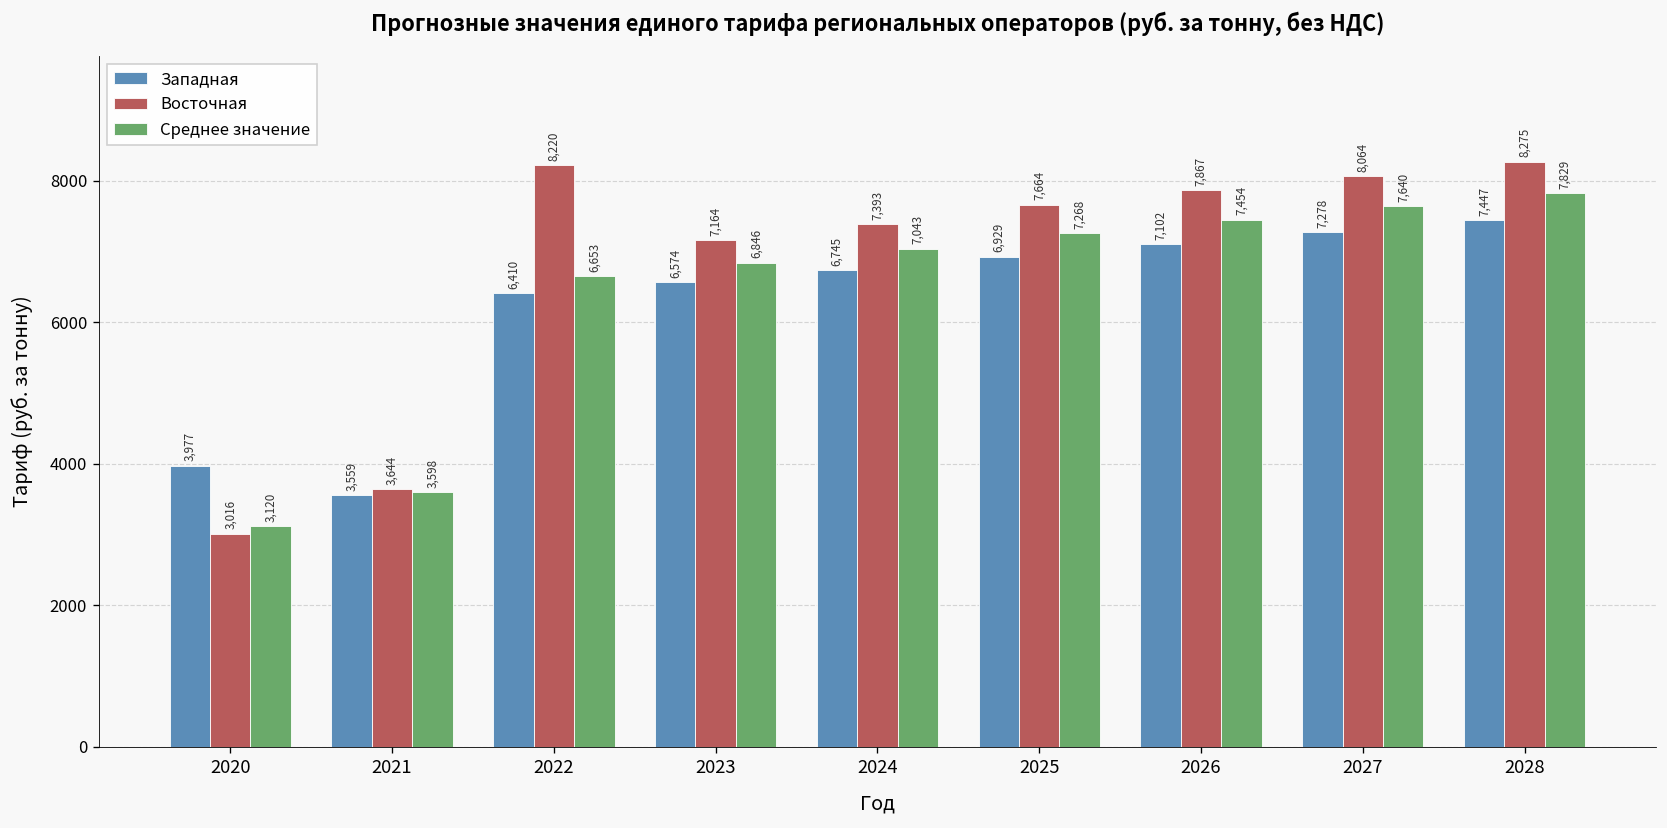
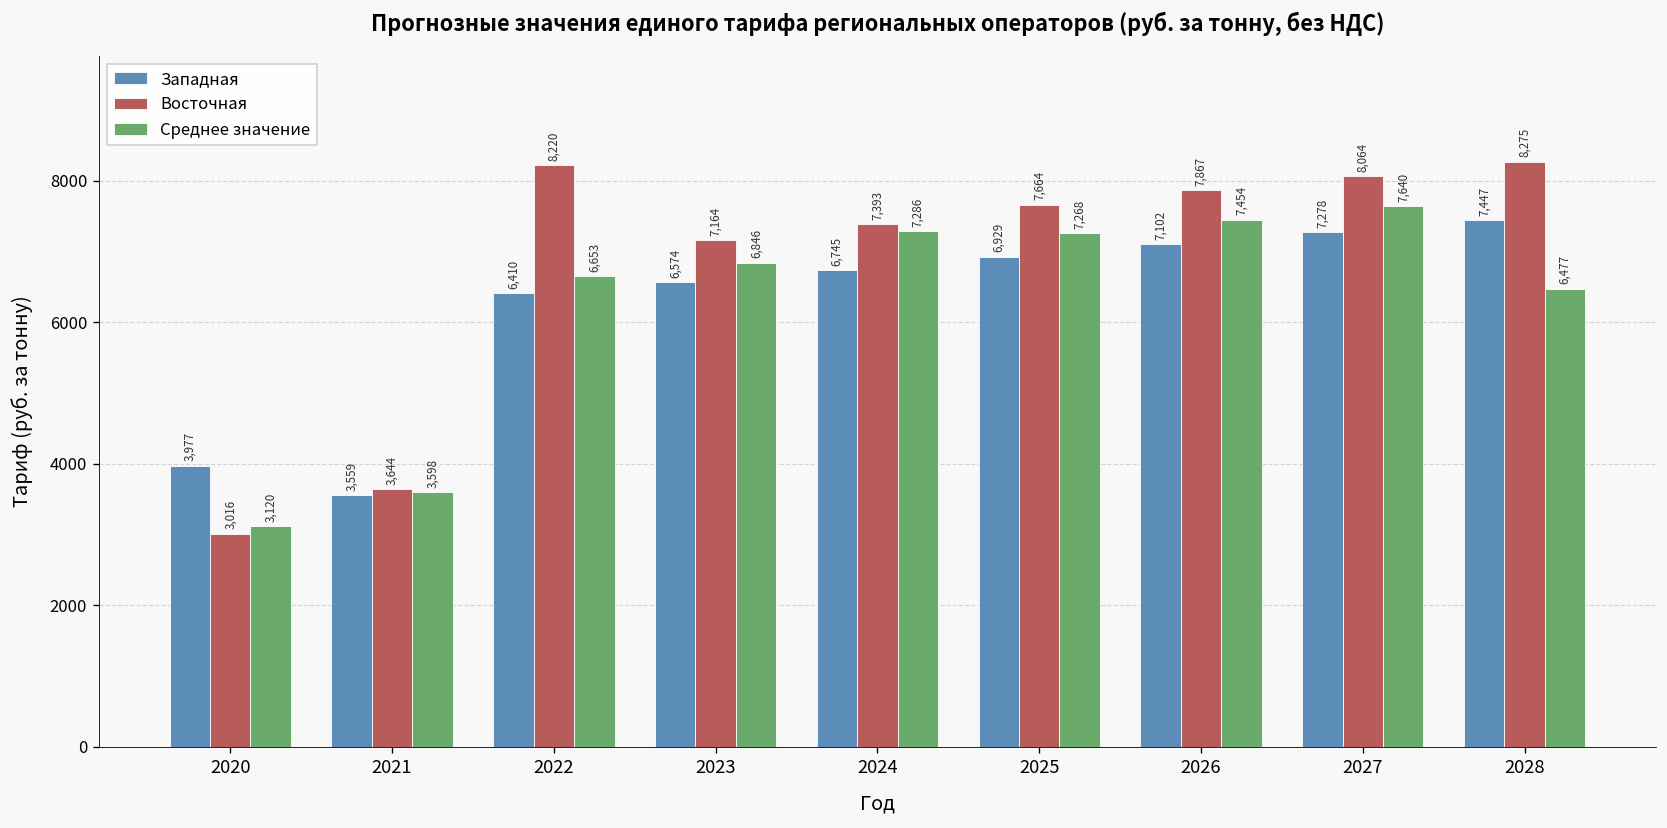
Среднее значение, 2024: 7,043 -> 7,286
Среднее значение, 2028: 7,829 -> 6,477
